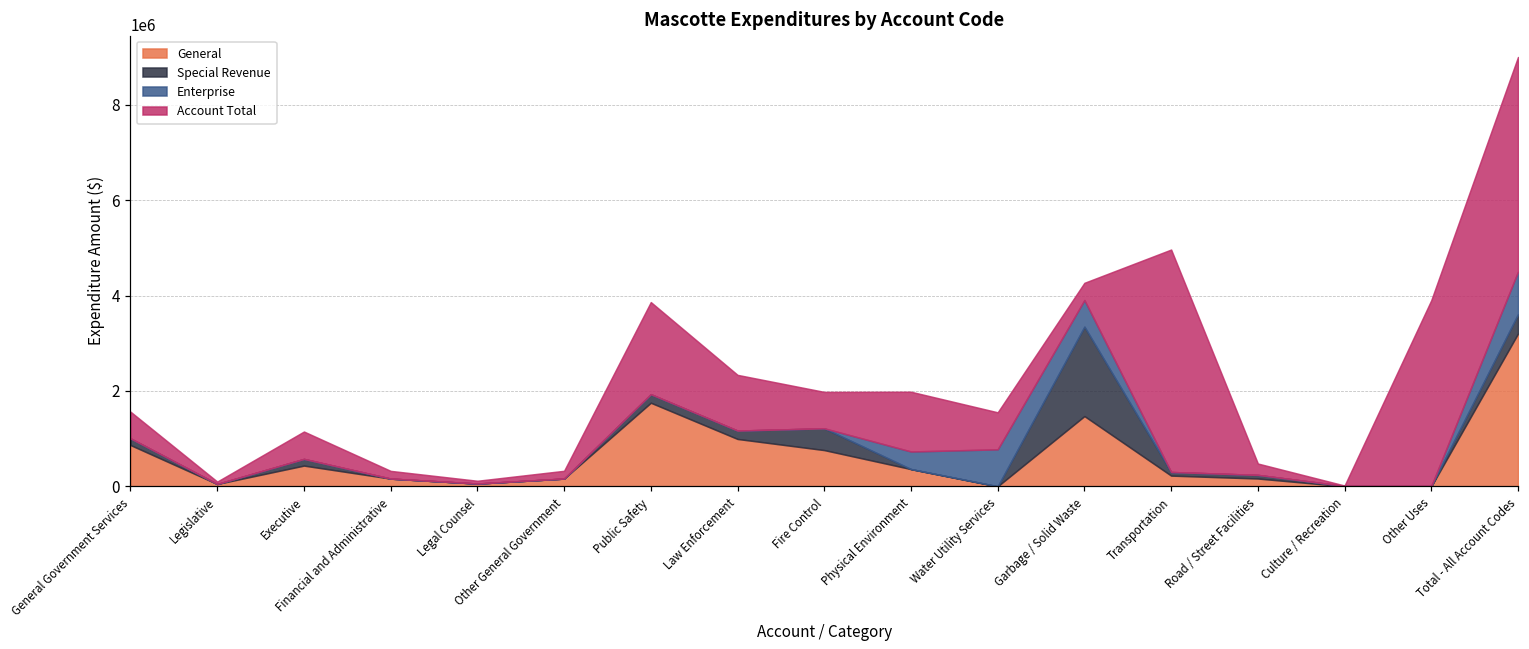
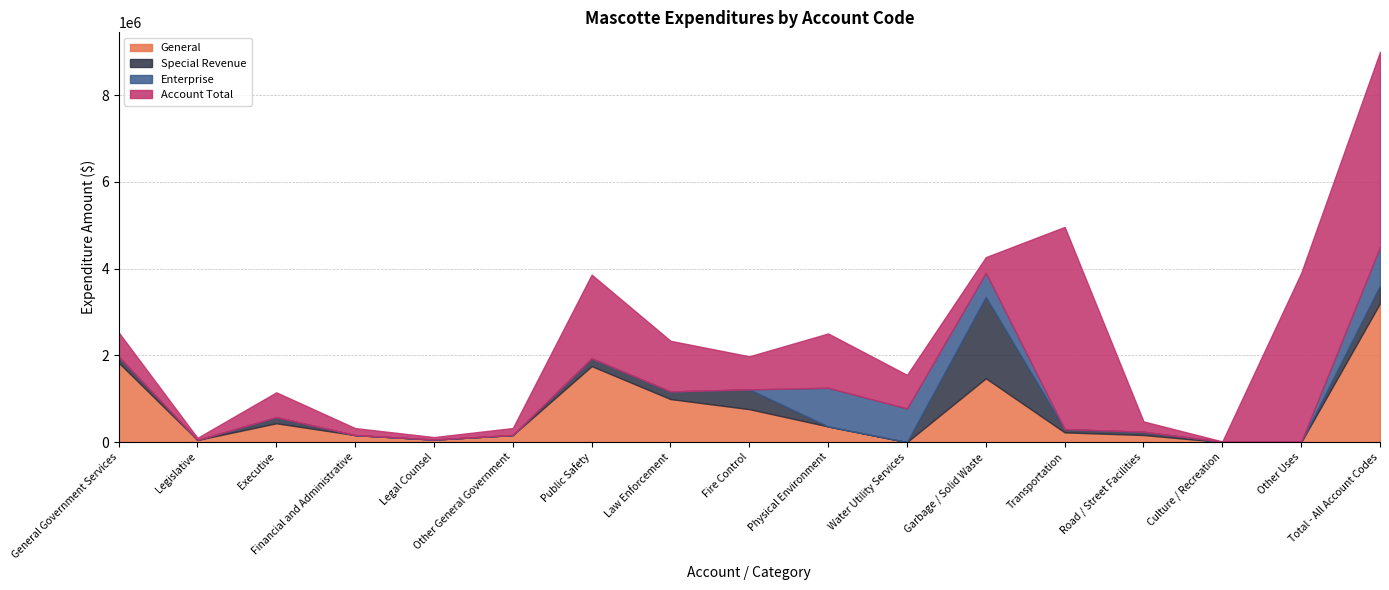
General, General Government Services: 900000 -> 1800000
Enterprise, Physical Environment: 400000 -> 900000
